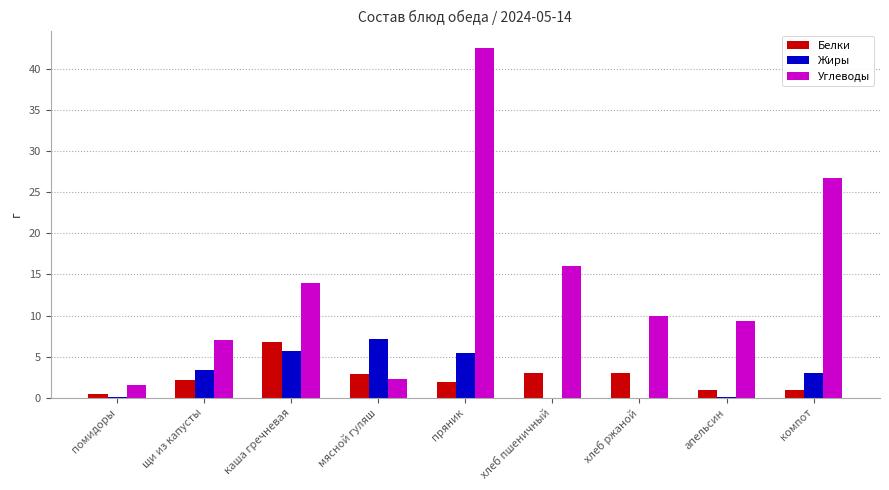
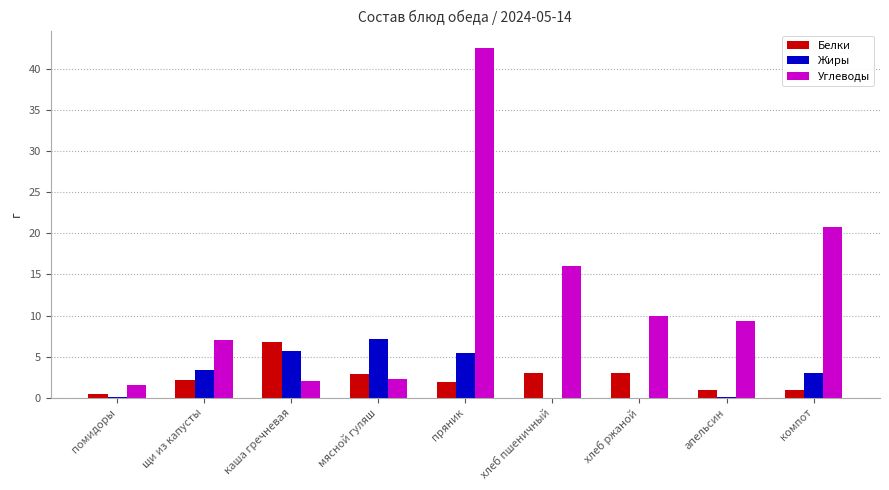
Углеводы, каша гречневая: 14 -> 2
Углеводы, компот: 27 -> 21
